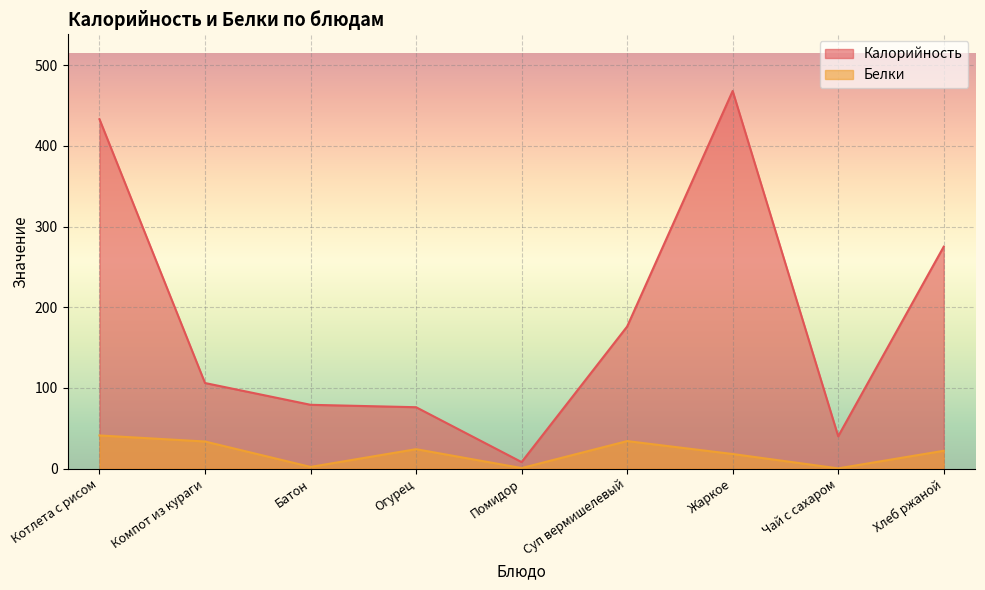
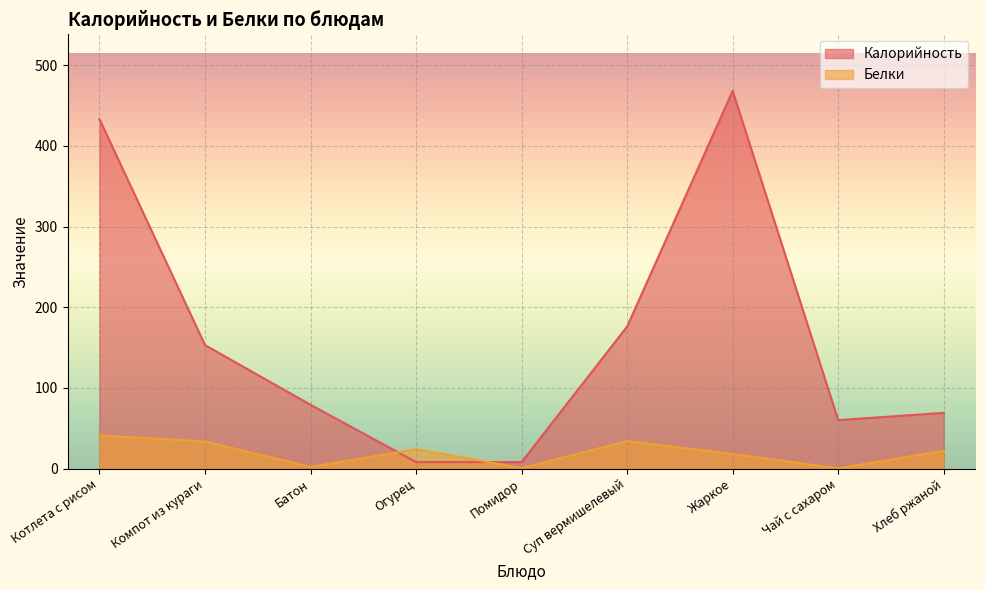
Калорийность, Компот из кураги: 110 -> 150
Калорийность, Огурец: 80 -> 10
Калорийность, Чай с сахаром: 40 -> 60
Калорийность, Хлеб ржаной: 280 -> 70
